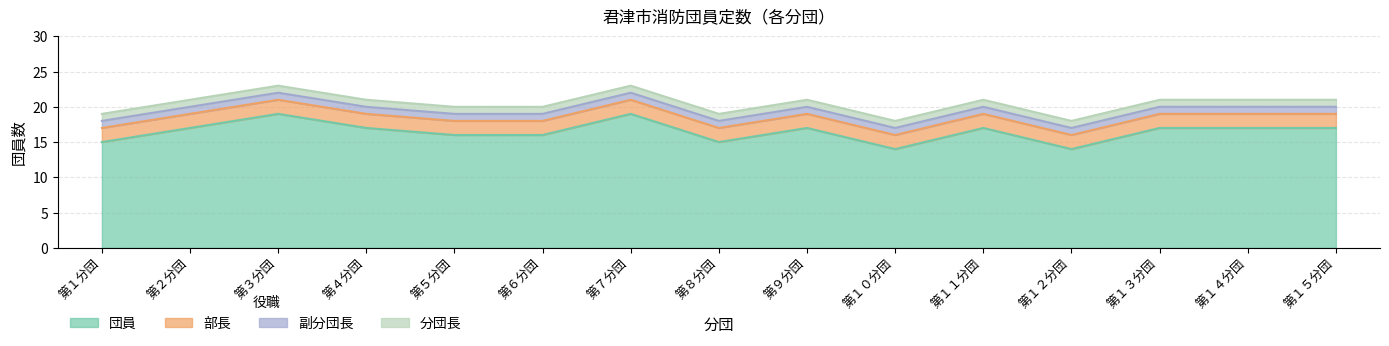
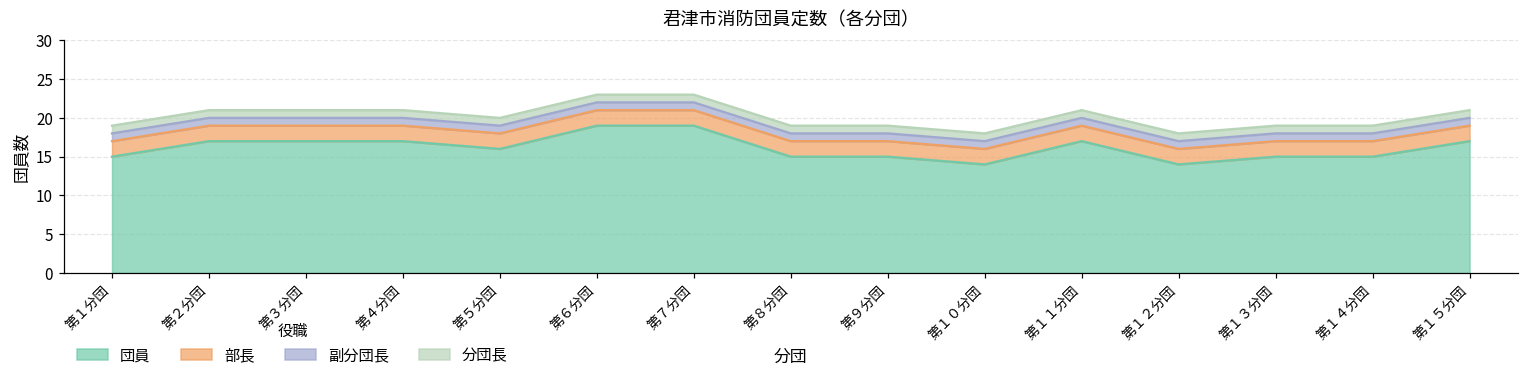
団員, 第３分団: 19 -> 17
団員, 第６分団: 16 -> 19
団員, 第９分団: 17 -> 15
団員, 第１３分団: 17 -> 15
団員, 第１４分団: 17 -> 15
